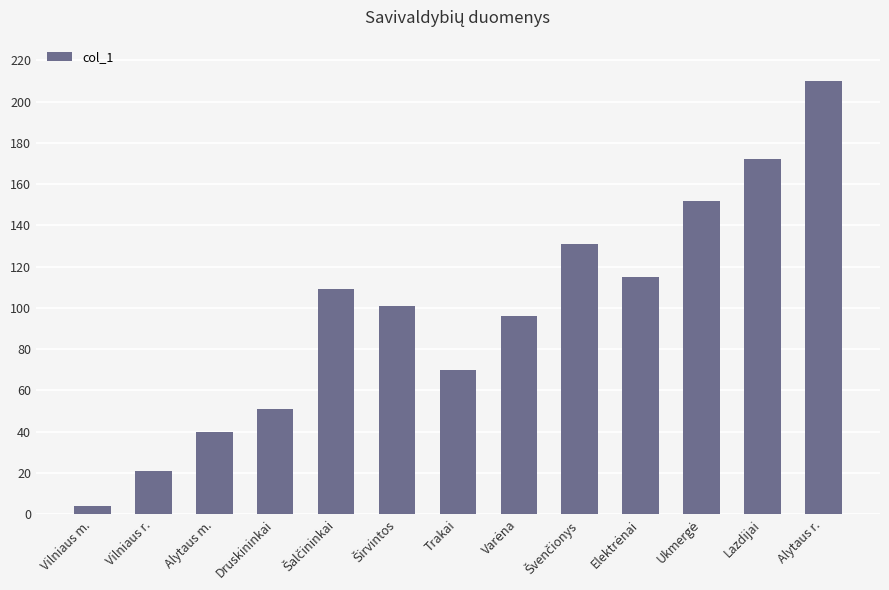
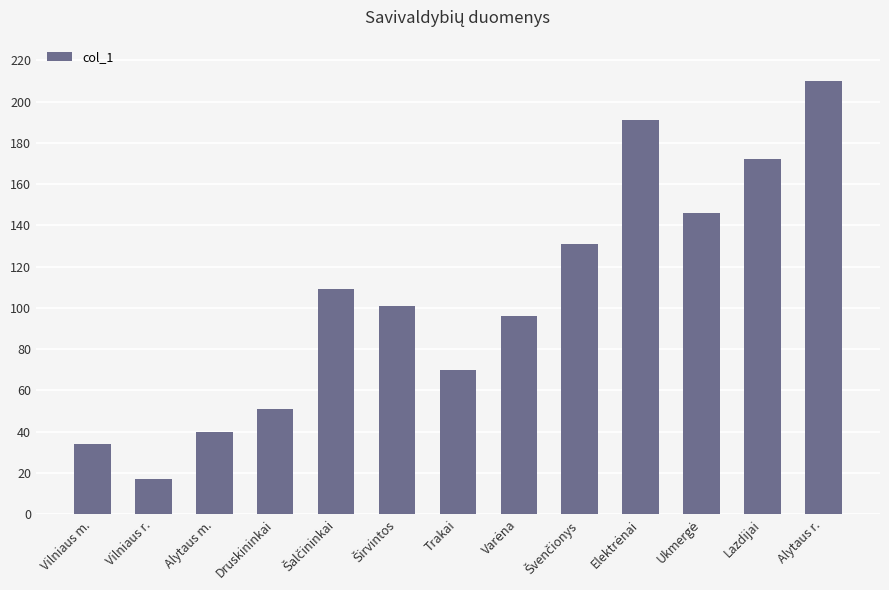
Vilniaus m.: 4 -> 34
Vilniaus r.: 21 -> 17
Elektrėnai: 115 -> 191
Ukmergė: 152 -> 146
